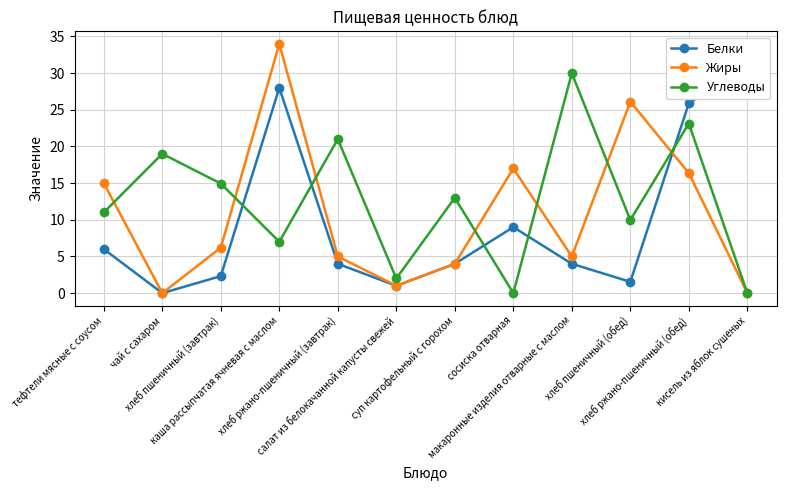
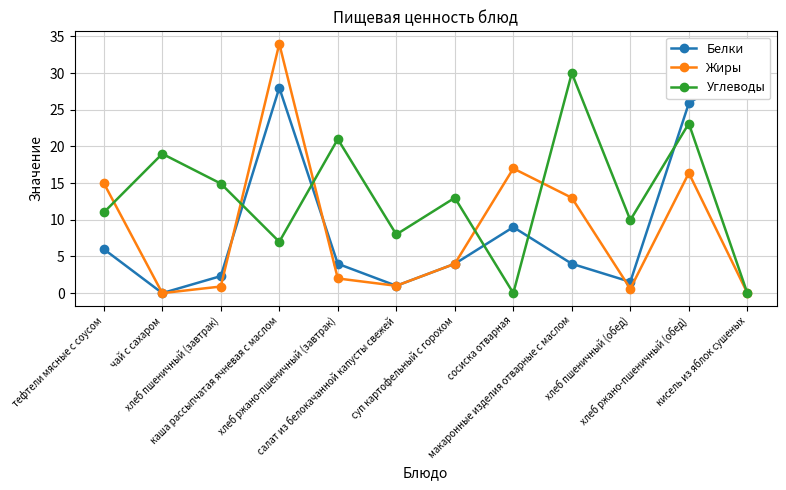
Жиры, хлеб пшеничный (завтрак): 6 -> 1
Жиры, хлеб ржано-пшеничный (завтрак): 5 -> 2
Углеводы, салат из белокачанной капусты свежей: 2 -> 8
Жиры, макаронные изделия отварные с маслом: 5 -> 13
Жиры, хлеб пшеничный (обед): 26 -> 1
